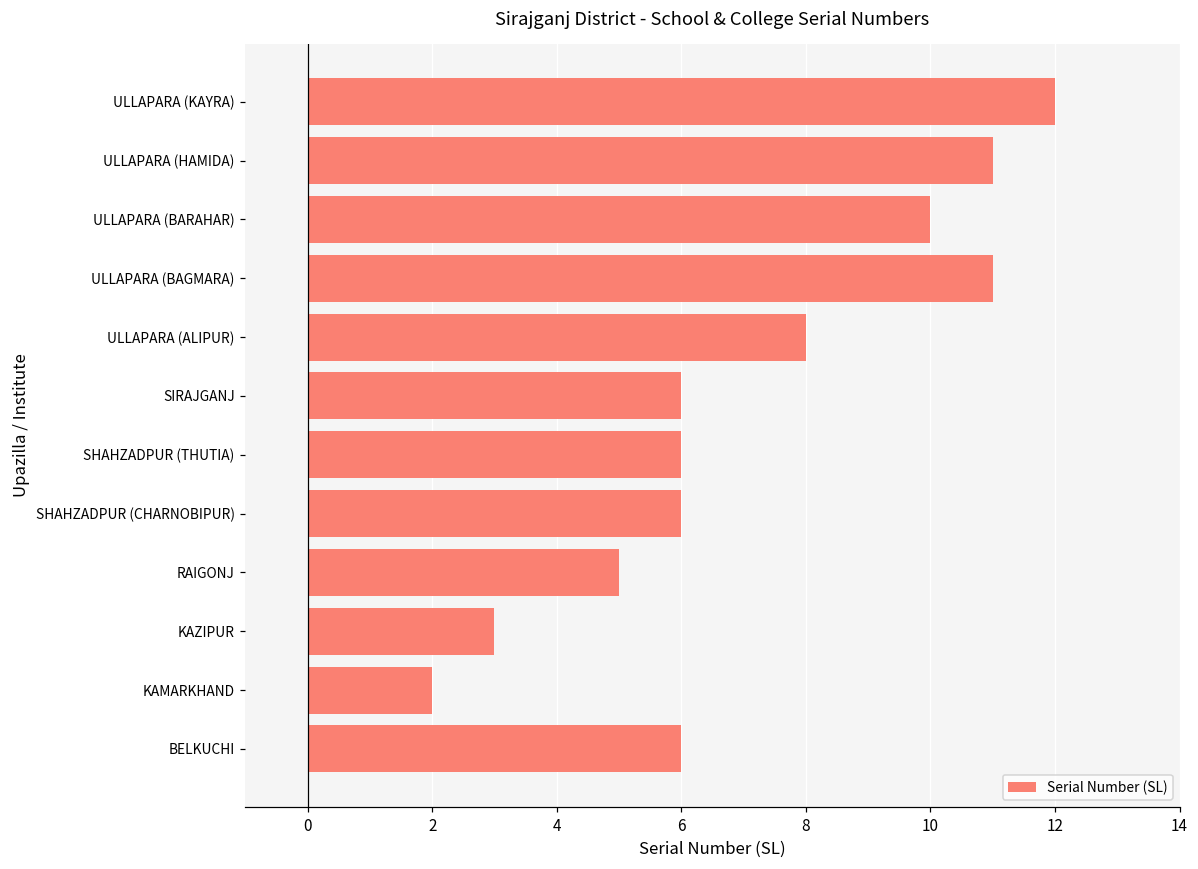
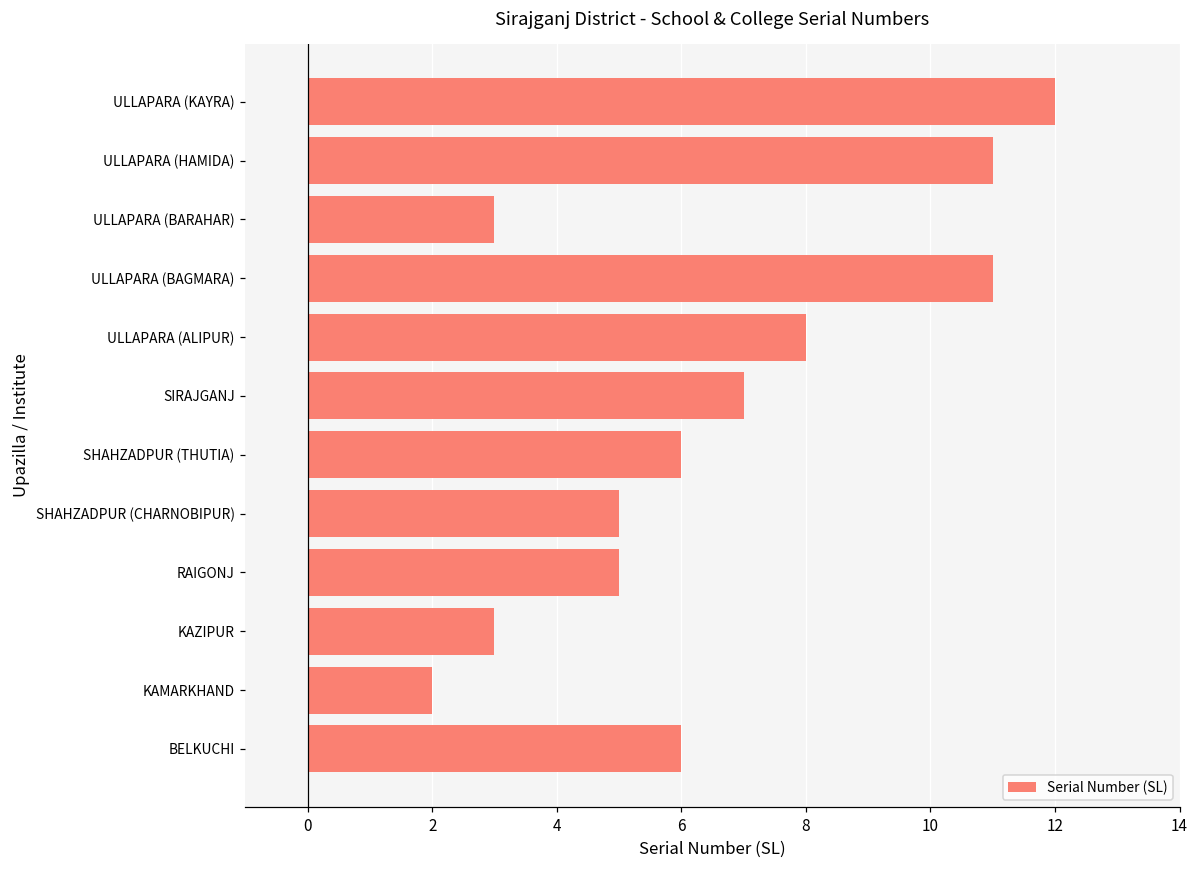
ULLAPARA (BARAHAR): 10 -> 3
SIRAJGANJ: 6 -> 7
SHAHZADPUR (CHARNOBIPUR): 6 -> 5
